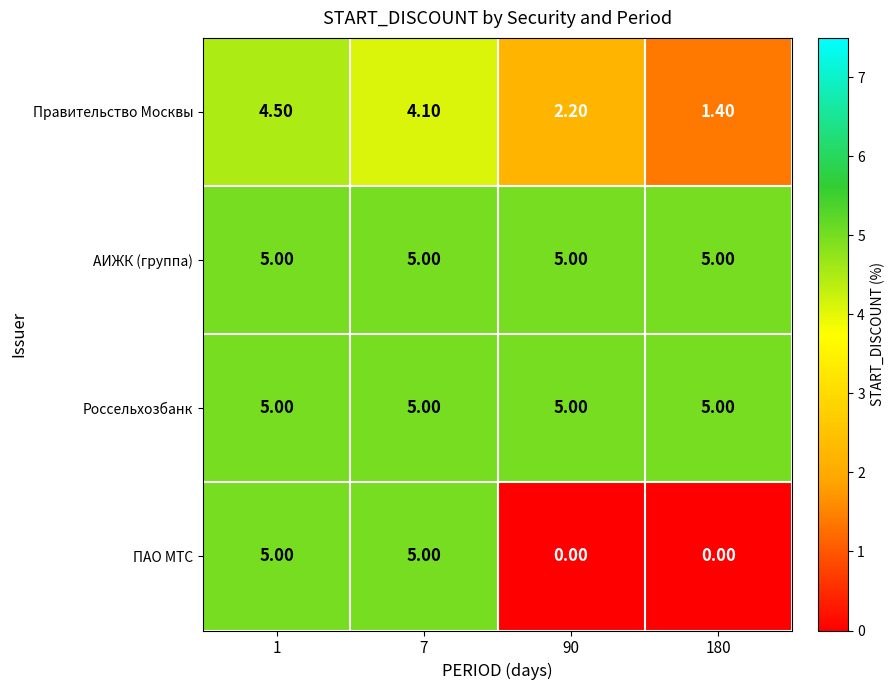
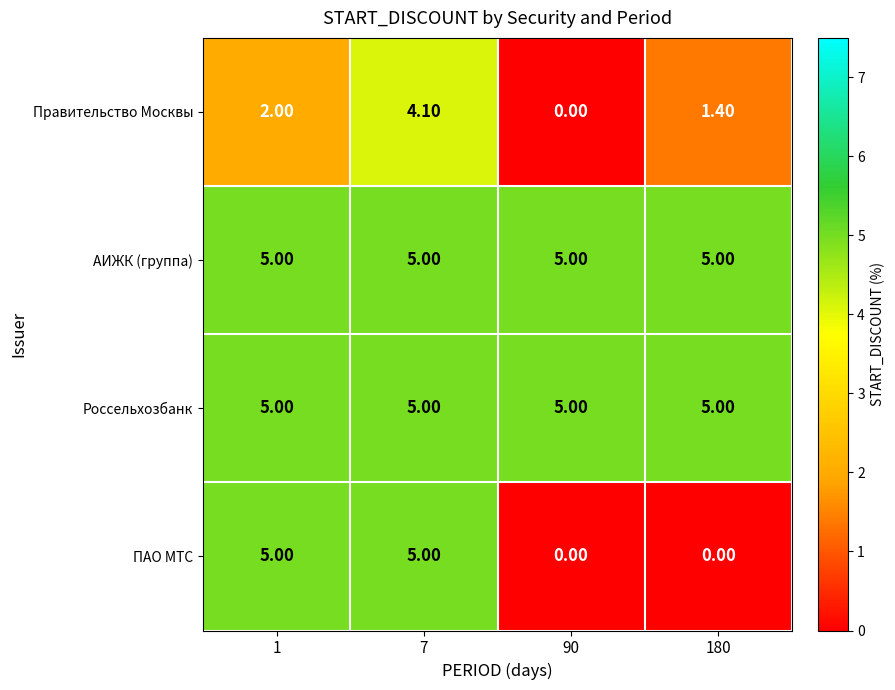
Правительство Москвы, 1: 4.50 -> 2.00
Правительство Москвы, 90: 2.20 -> 0.00
